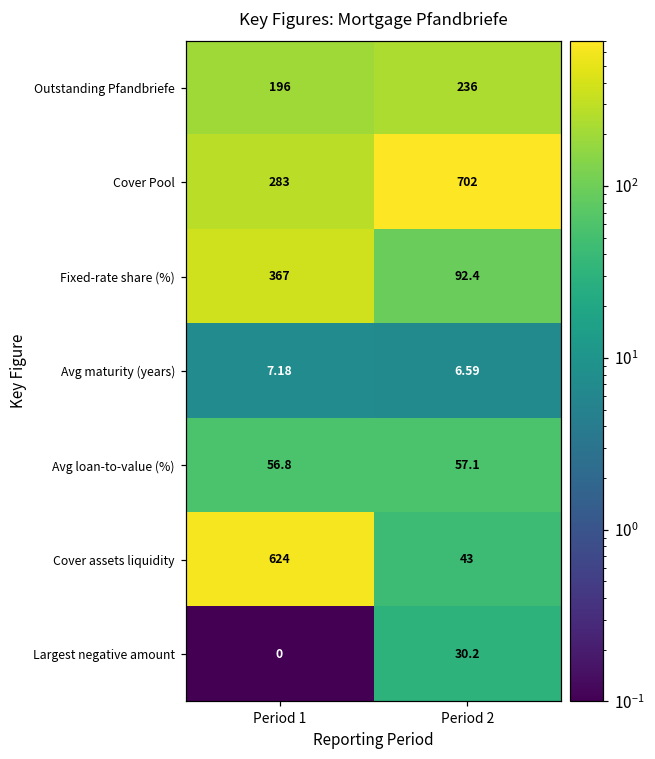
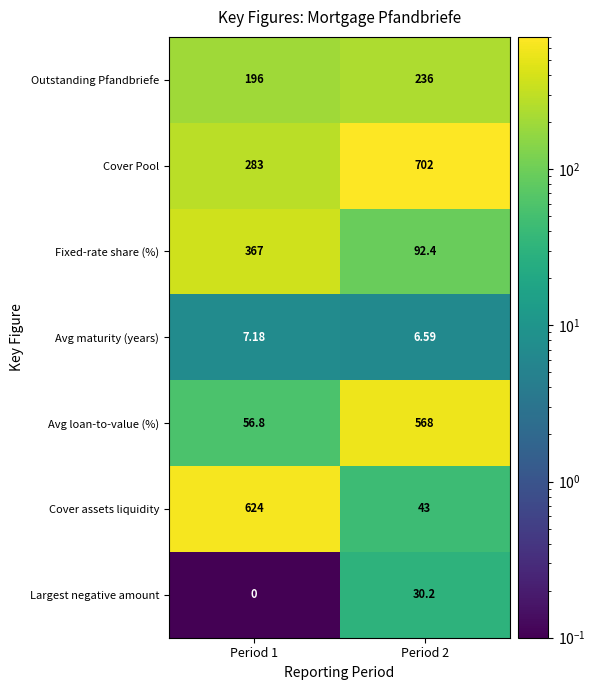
Avg loan-to-value (%), Period 2: 57.1 -> 568
